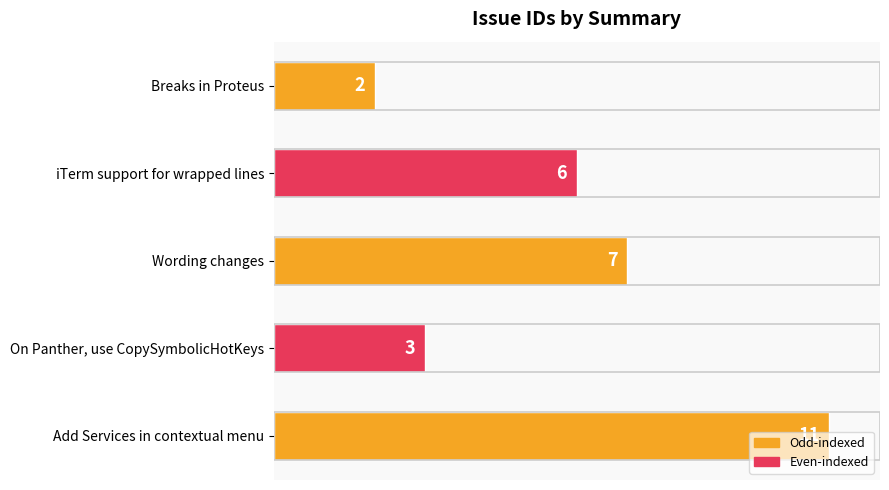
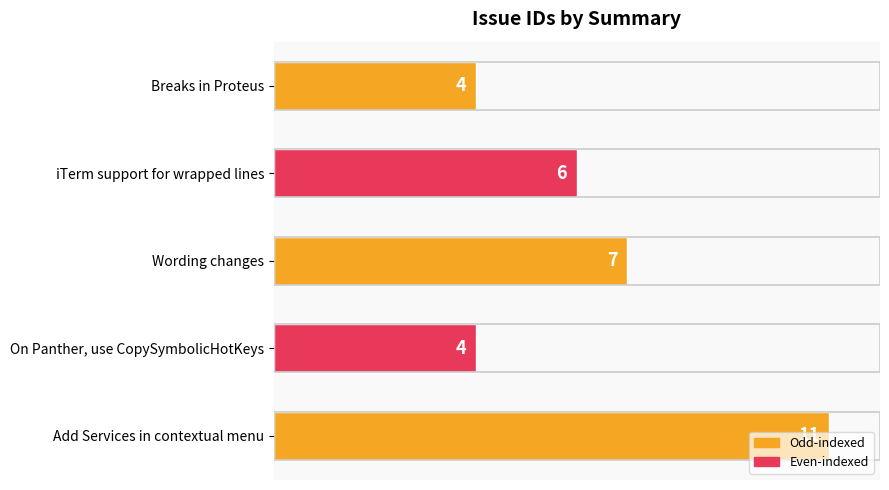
Breaks in Proteus: 2 -> 4
On Panther, use CopySymbolicHotKeys: 3 -> 4
